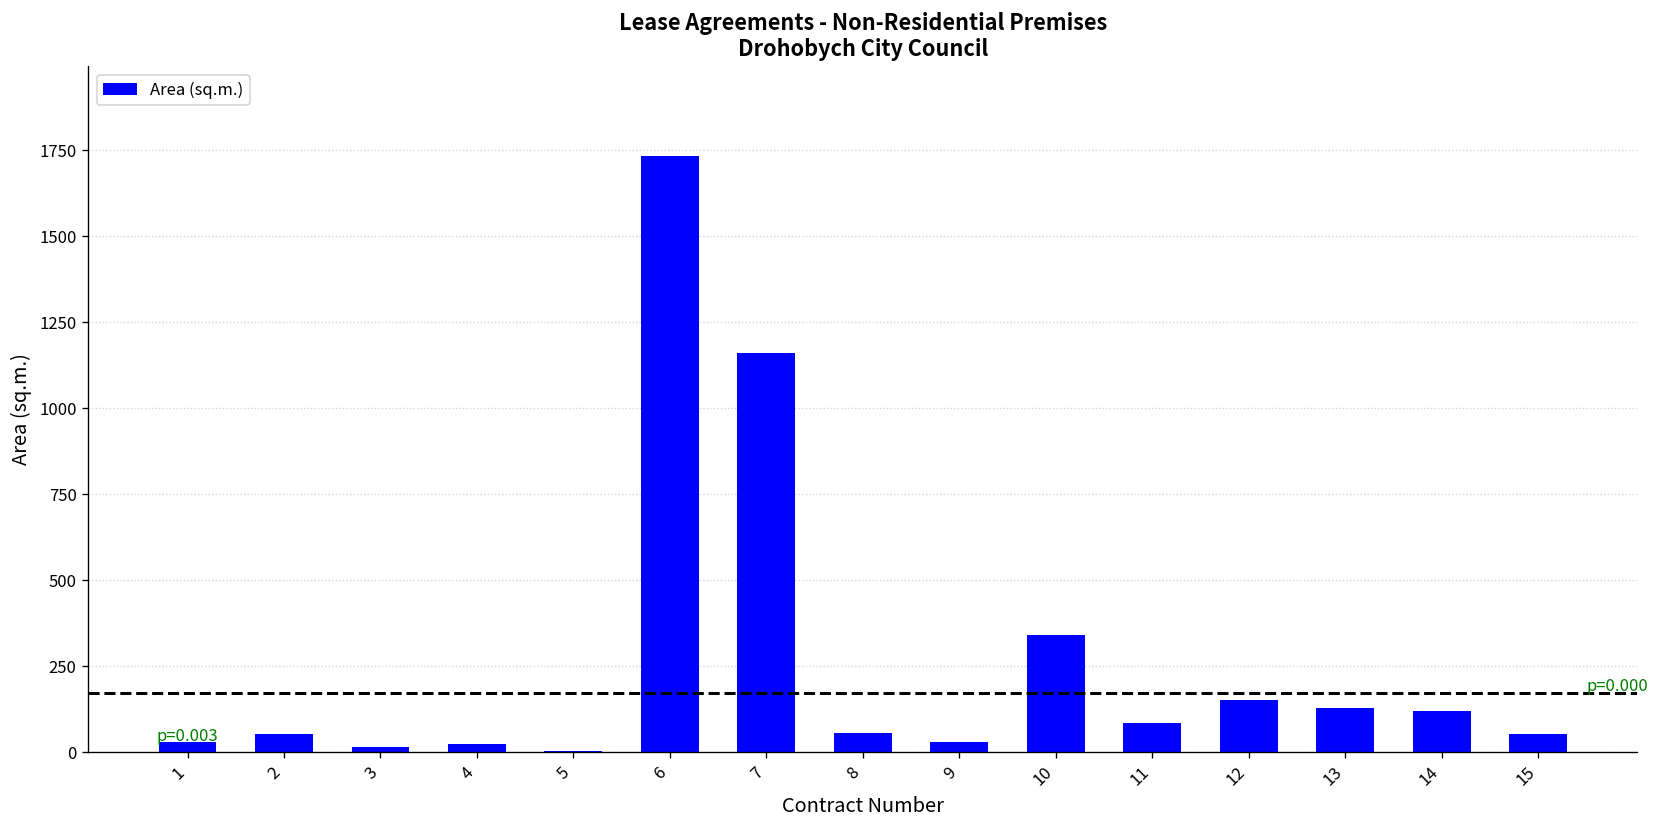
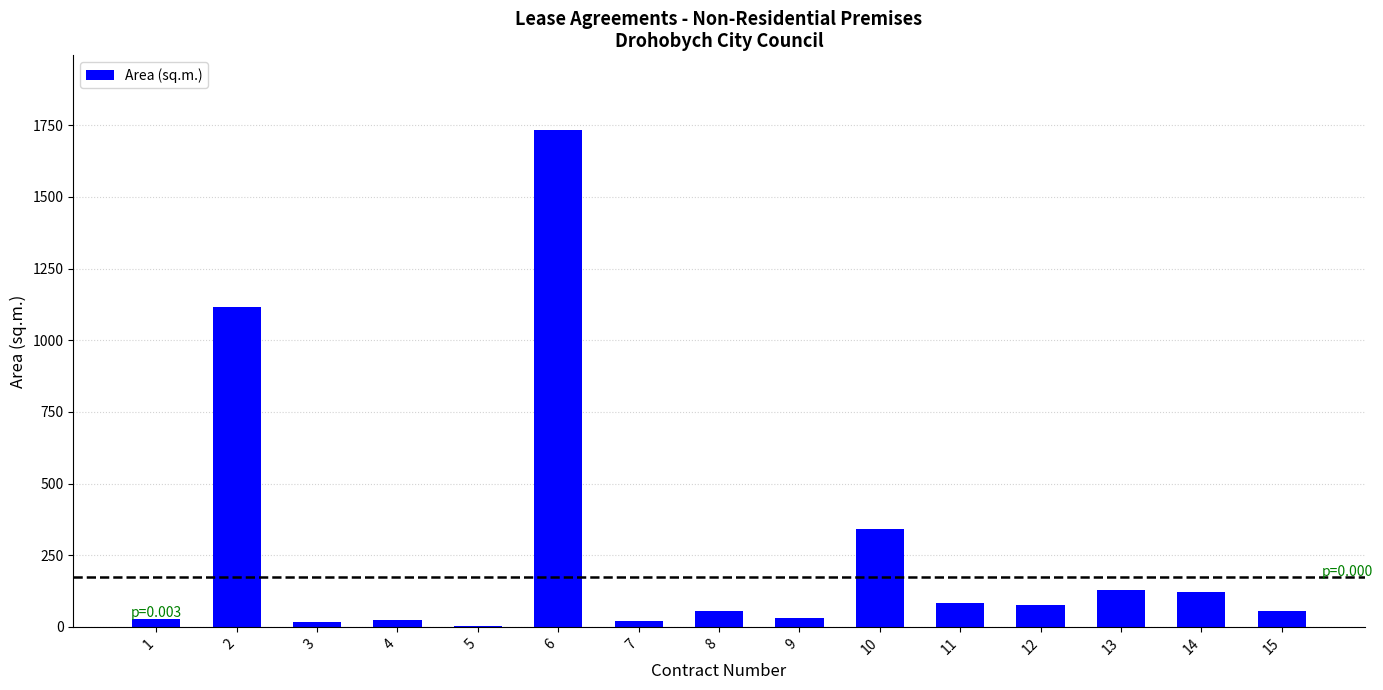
2: 50 -> 1120
7: 1160 -> 20
12: 150 -> 80
